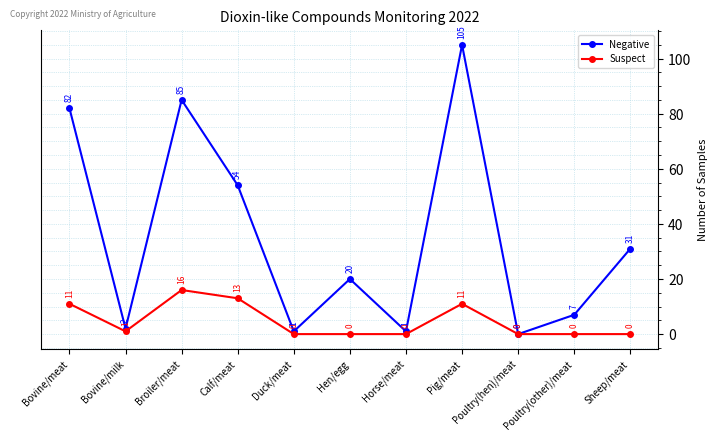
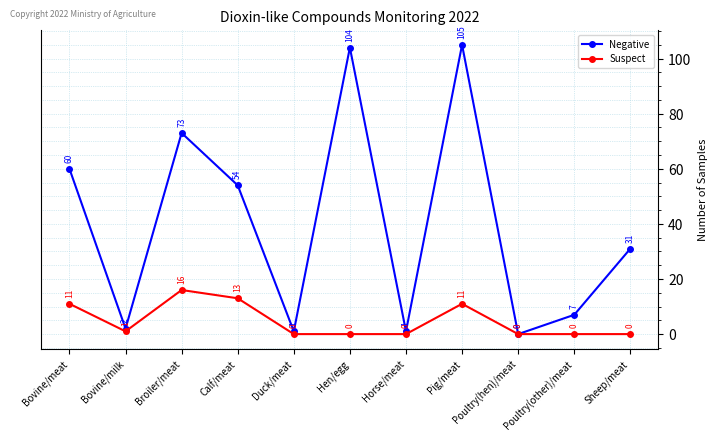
Negative, Bovine/meat: 82 -> 60
Negative, Broiler/meat: 85 -> 73
Negative, Hen/egg: 20 -> 104
